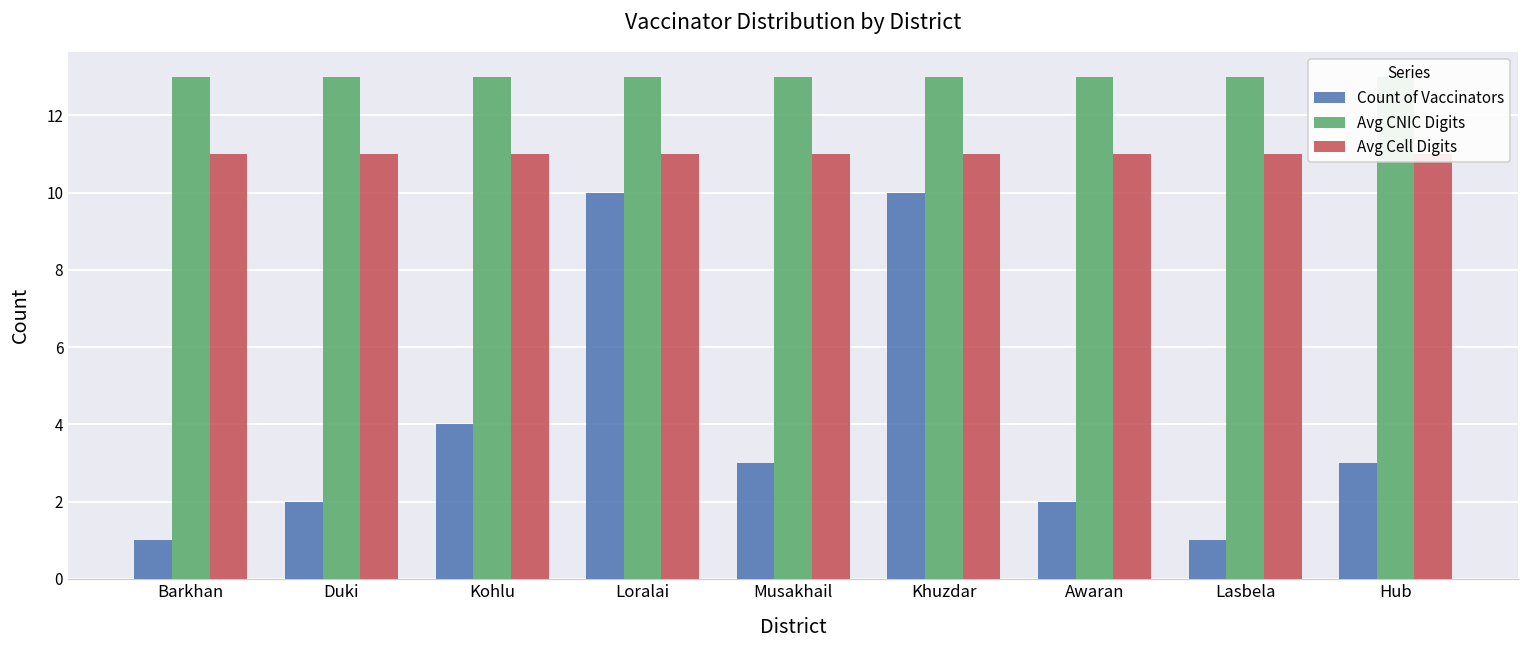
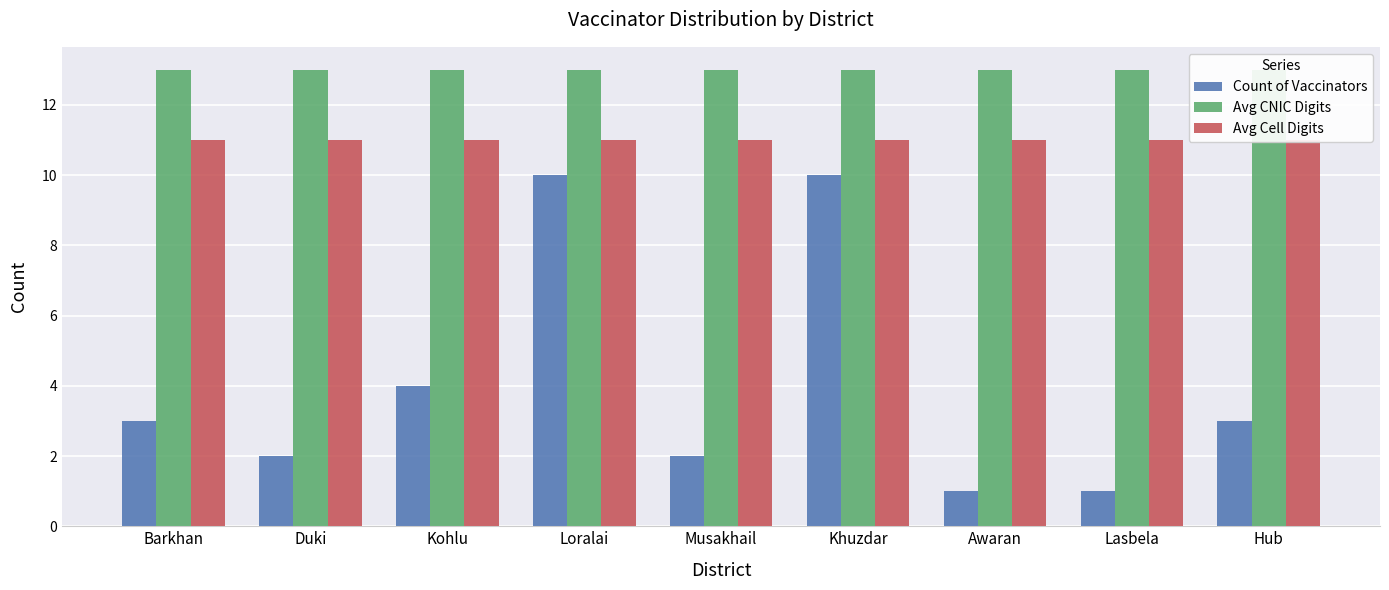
Count of Vaccinators, Barkhan: 1 -> 3
Count of Vaccinators, Musakhail: 3 -> 2
Count of Vaccinators, Awaran: 2 -> 1
